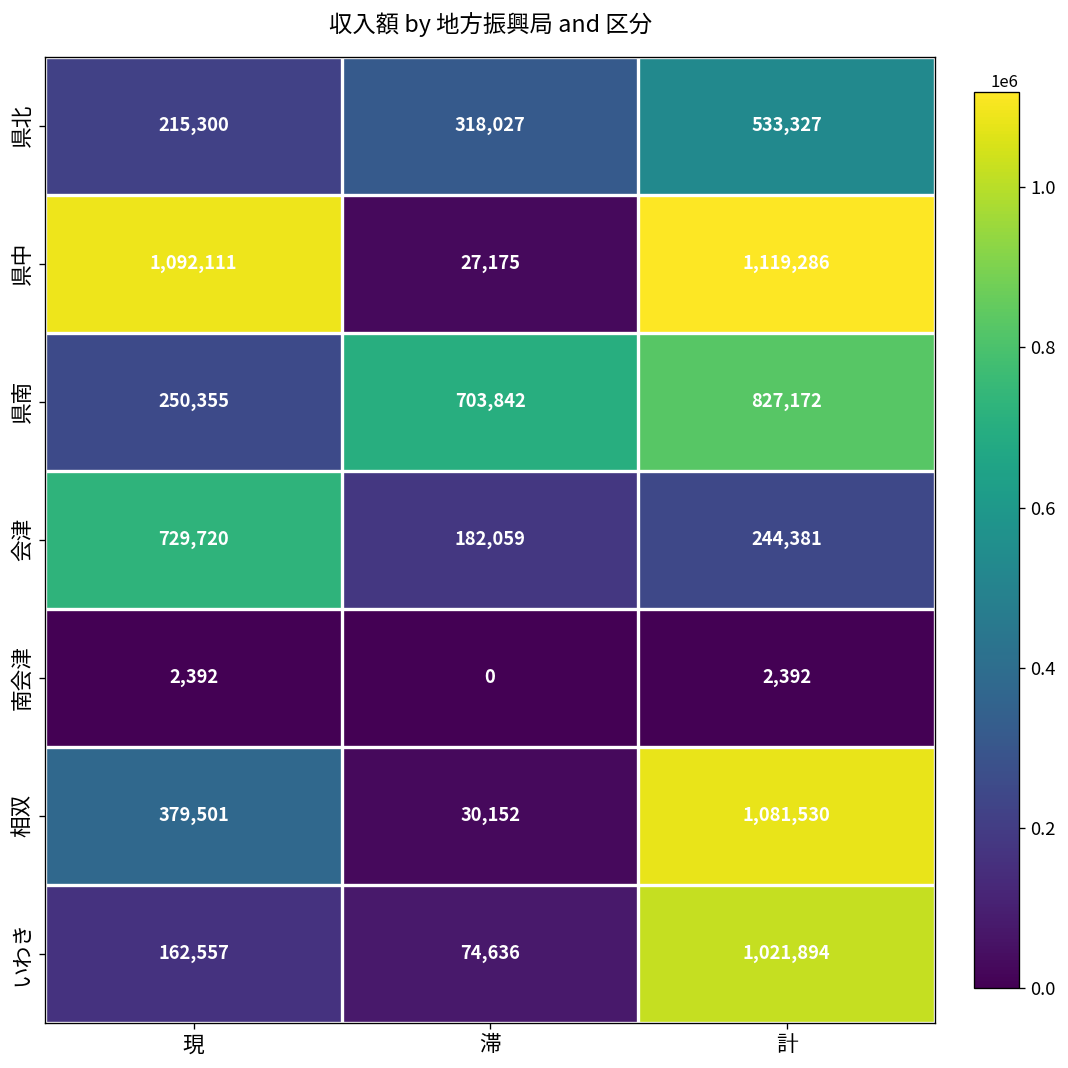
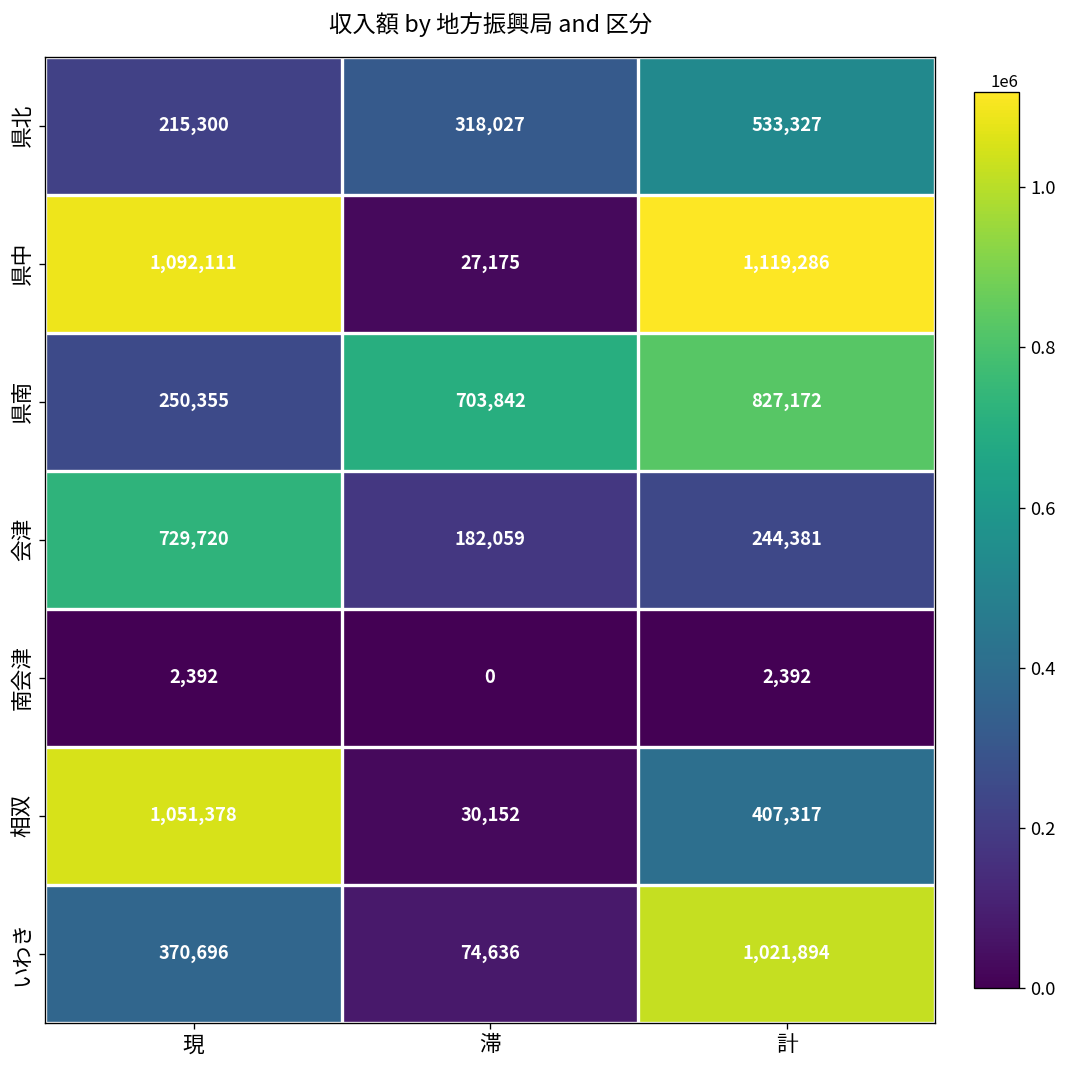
相双, 現: 379,501 -> 1,051,378
相双, 計: 1,081,530 -> 407,317
いわき, 現: 162,557 -> 370,696
